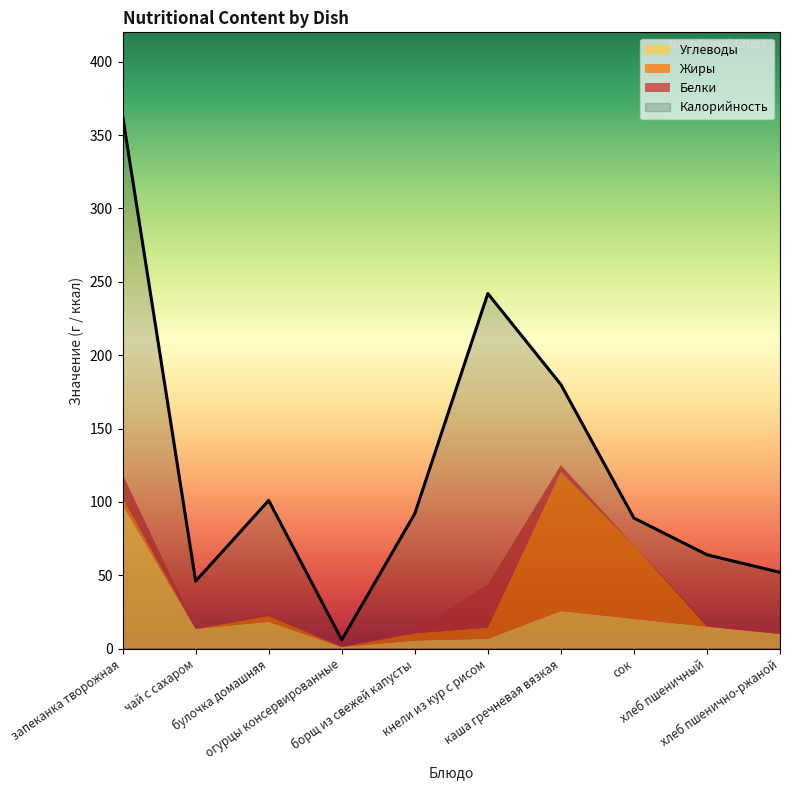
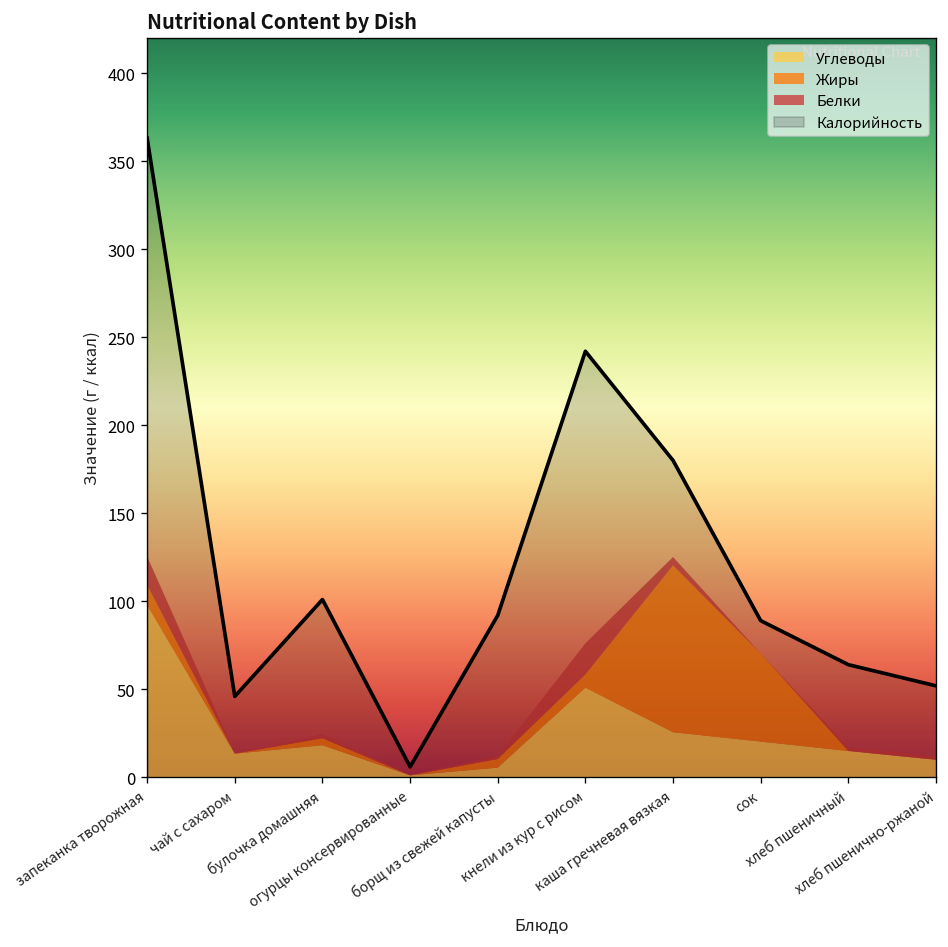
Жиры, запеканка творожная: 5 -> 11
Углеводы, кнели из кур с рисом: 7 -> 51
Белки, кнели из кур с рисом: 29 -> 18
